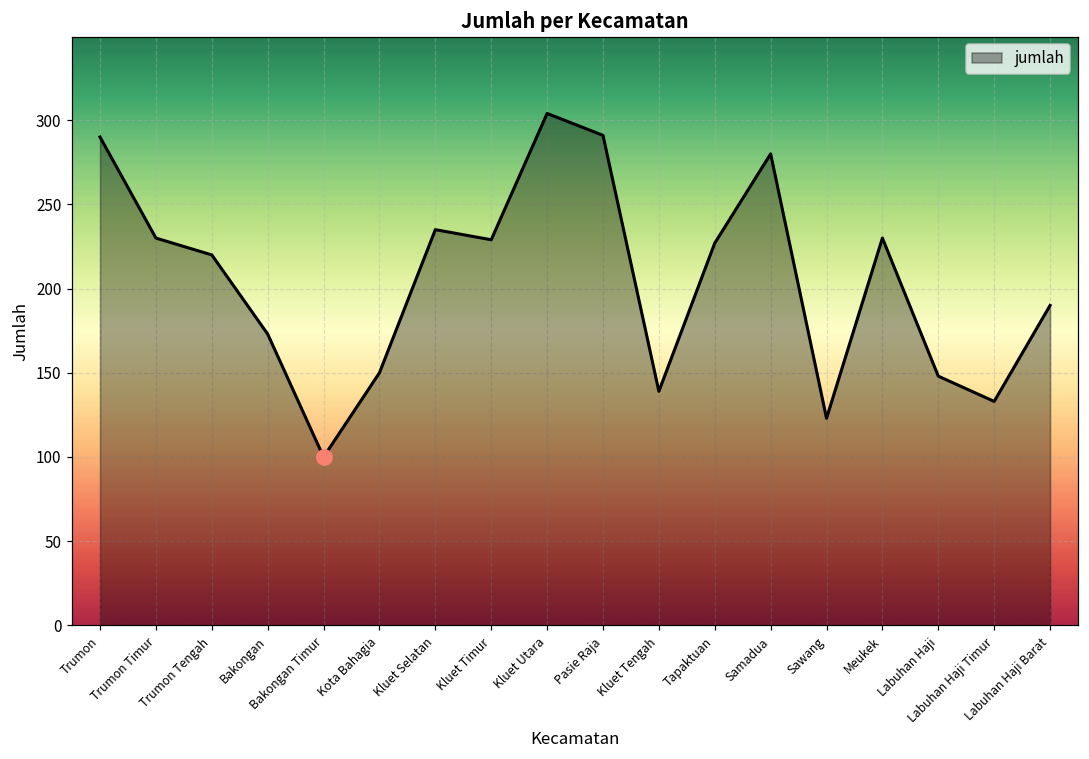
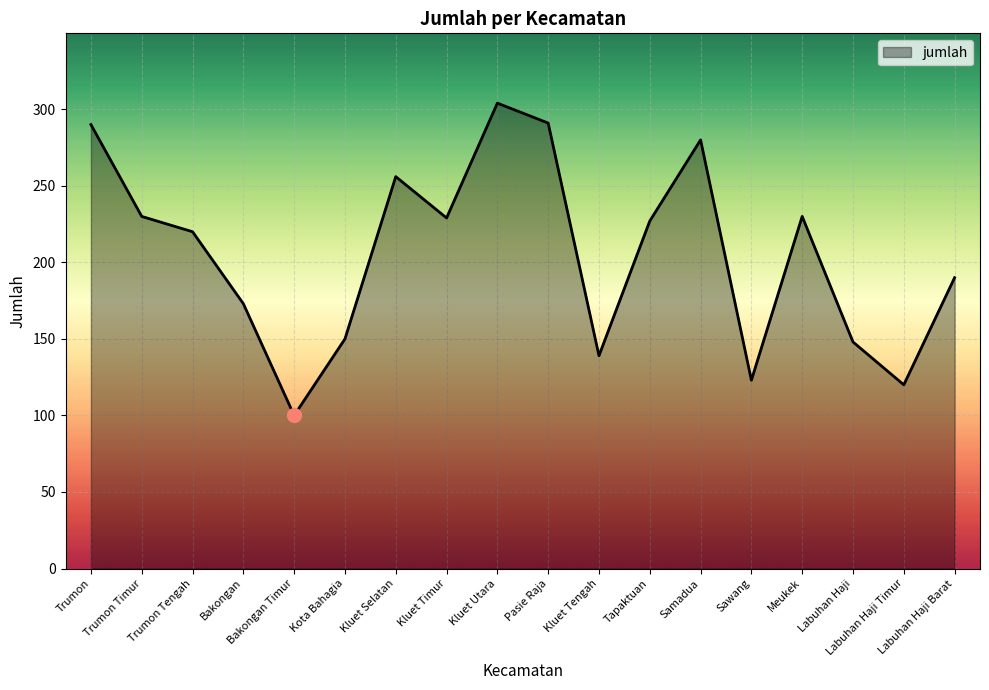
jumlah, Kluet Selatan: 235 -> 256
jumlah, Labuhan Haji Timur: 133 -> 120
